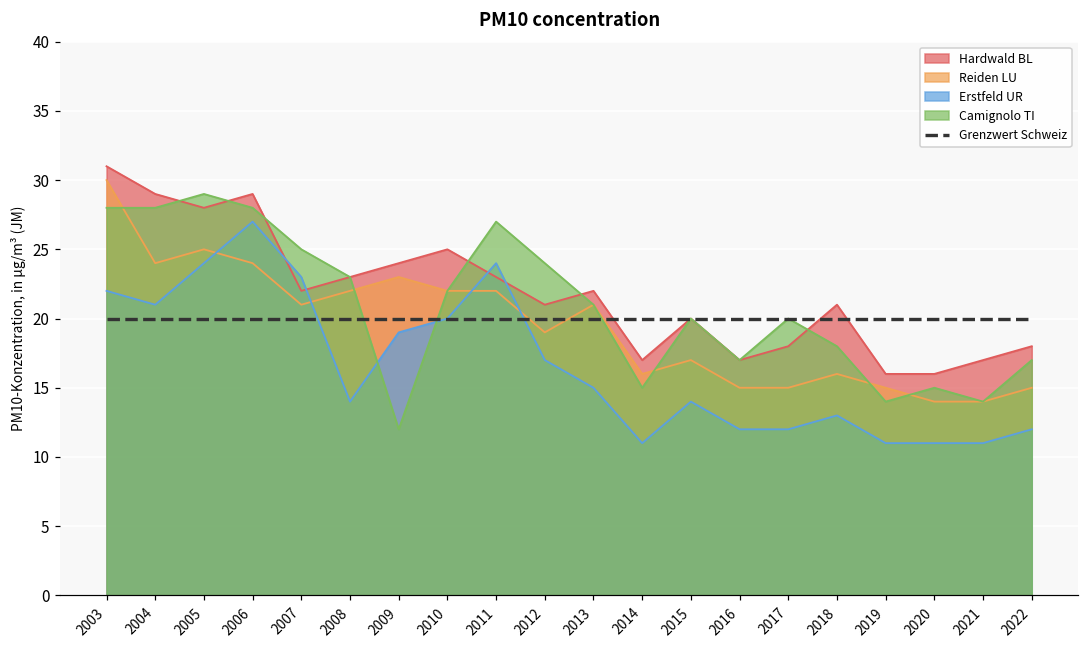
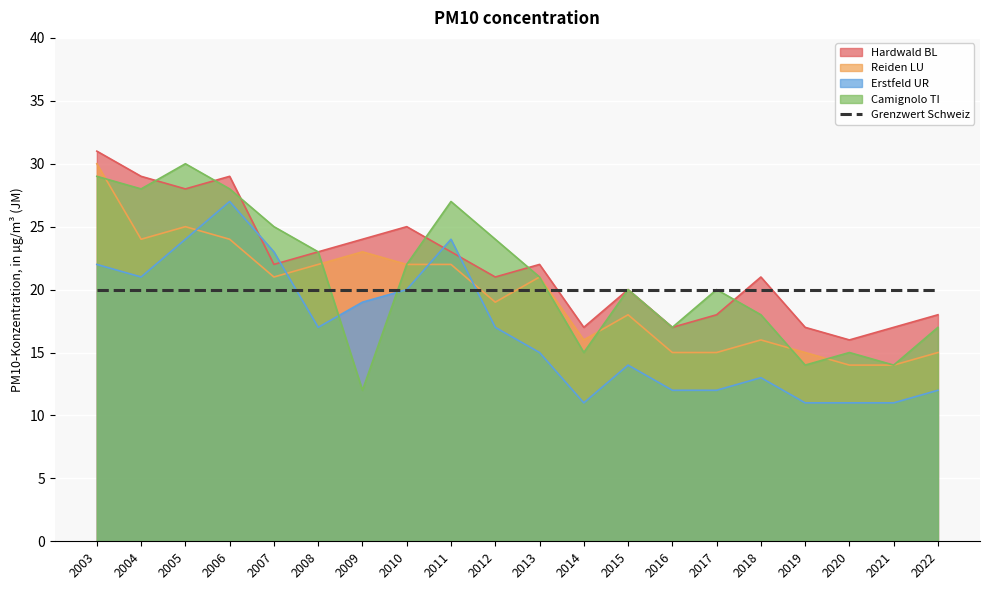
Camignolo TI, 2003: 28 -> 29
Camignolo TI, 2005: 29 -> 30
Erstfeld UR, 2008: 14 -> 17
Reiden LU, 2015: 17 -> 18
Hardwald BL, 2019: 16 -> 17
